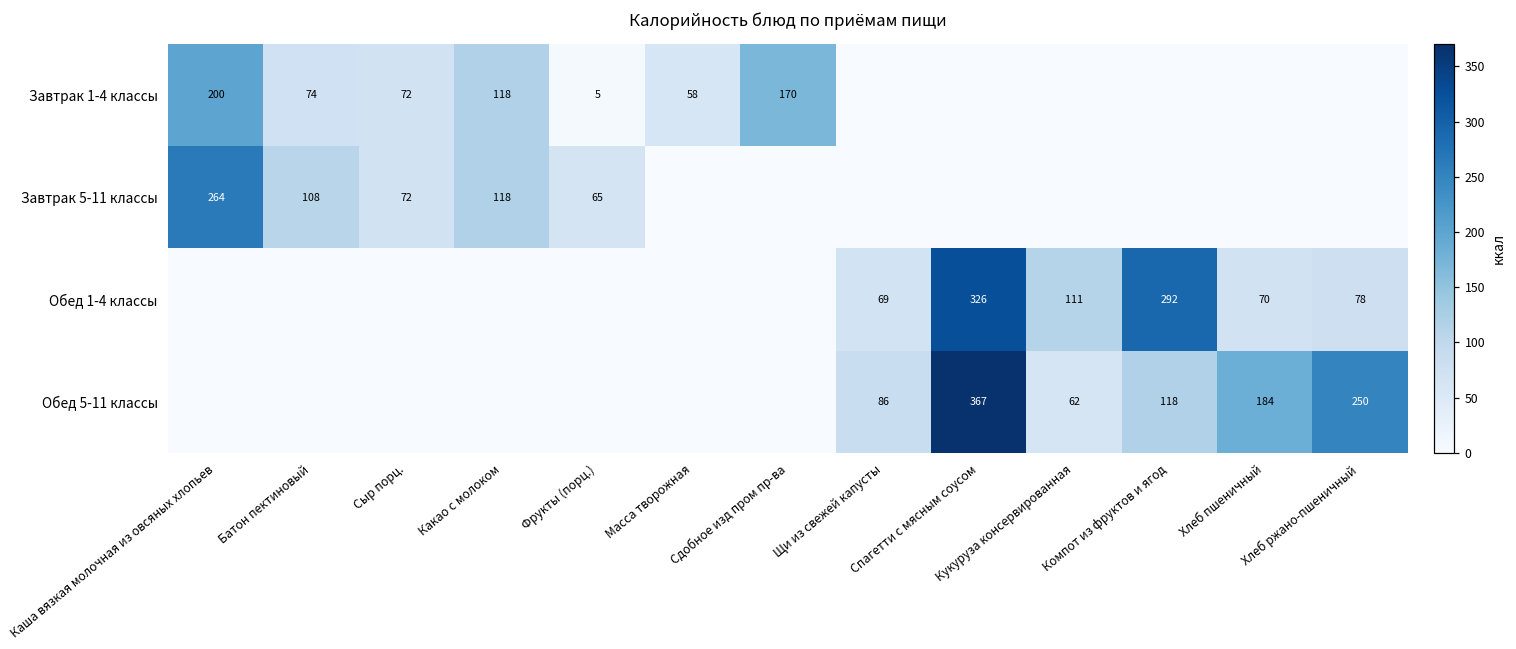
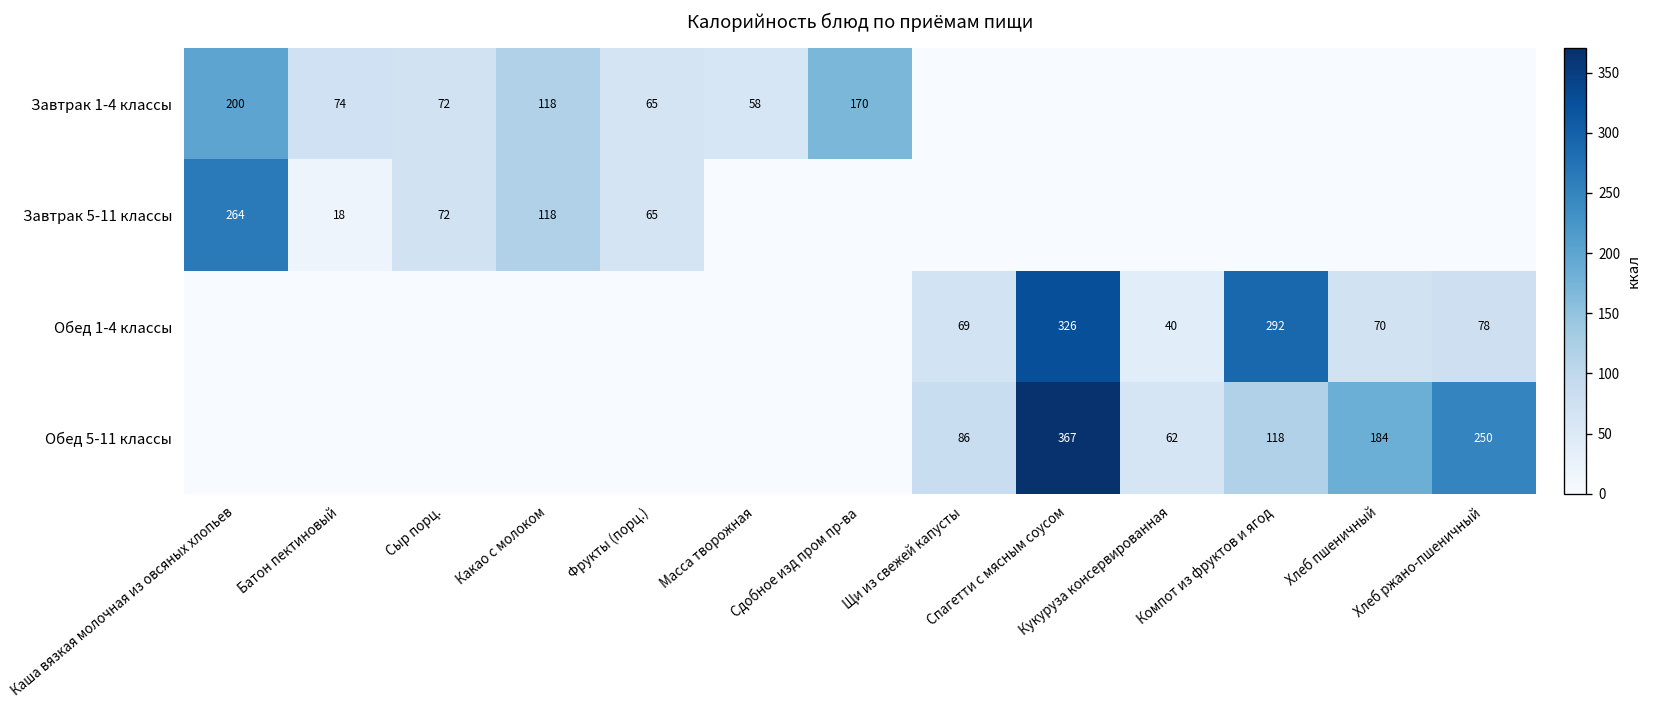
Завтрак 1-4 классы, Фрукты (порц.): 5 -> 65
Завтрак 5-11 классы, Батон пектиновый: 108 -> 18
Обед 1-4 классы, Кукуруза консервированная: 111 -> 40
